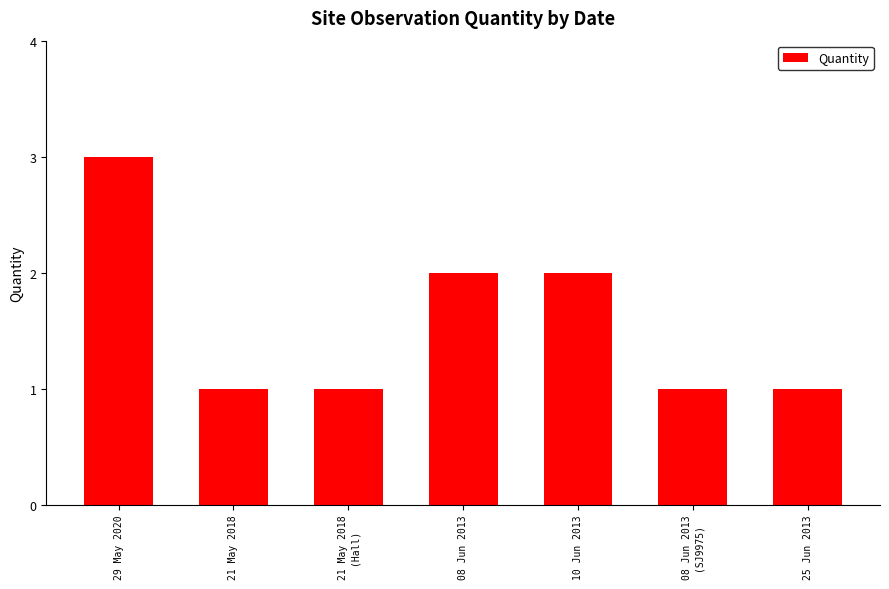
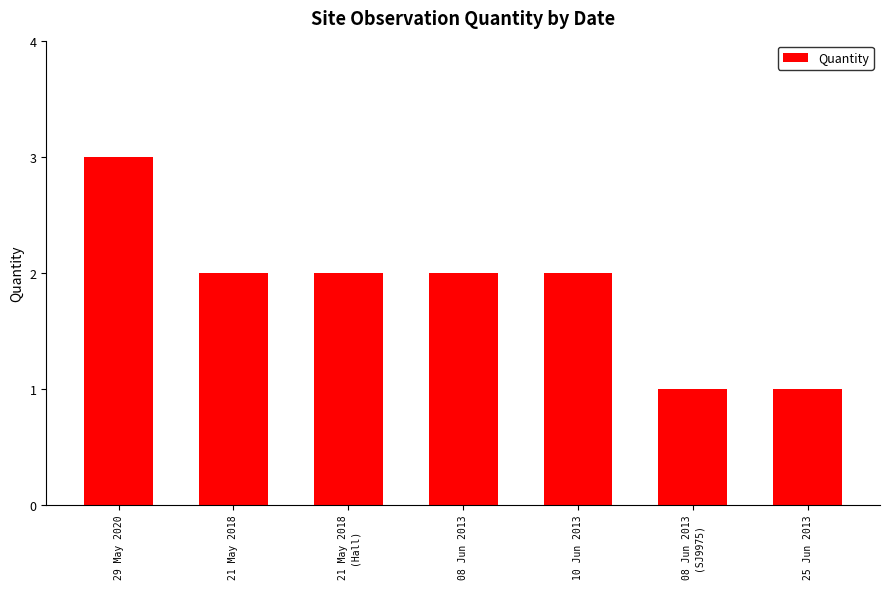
21 May 2018: 1 -> 2
21 May 2018 (Hall): 1 -> 2
